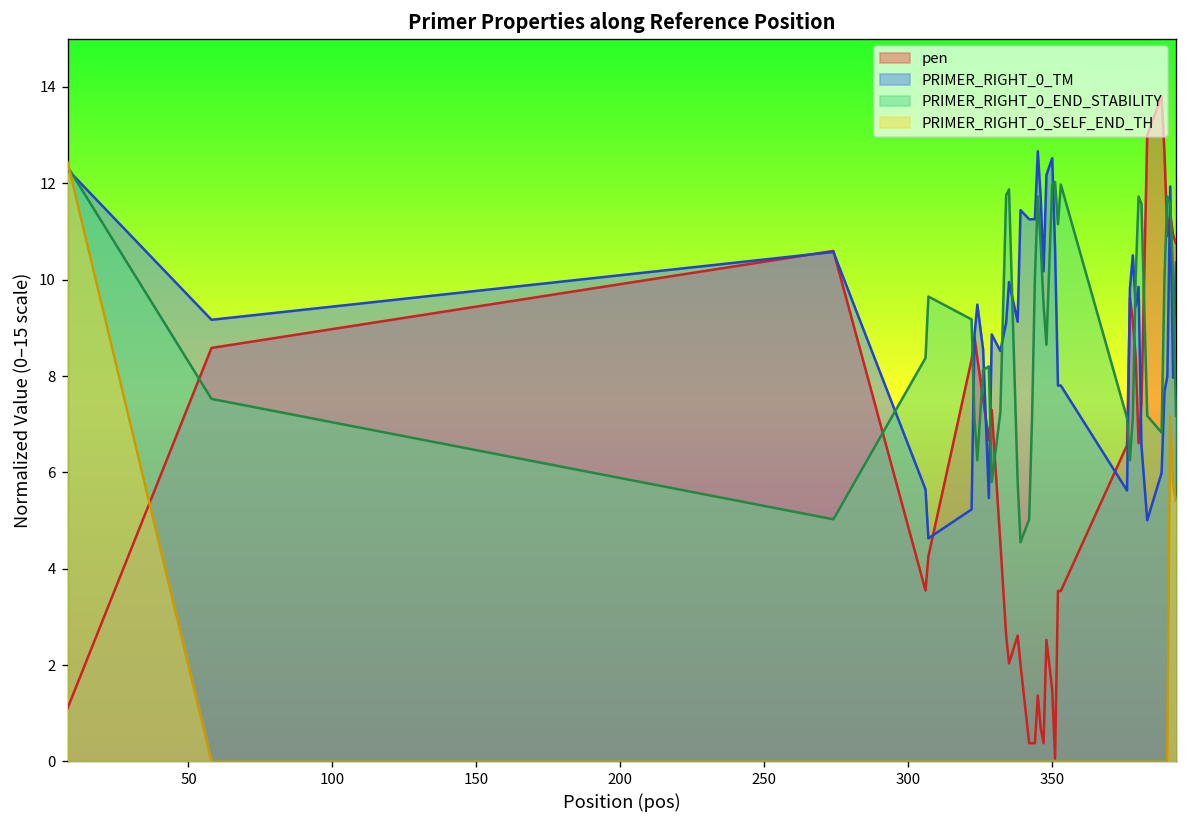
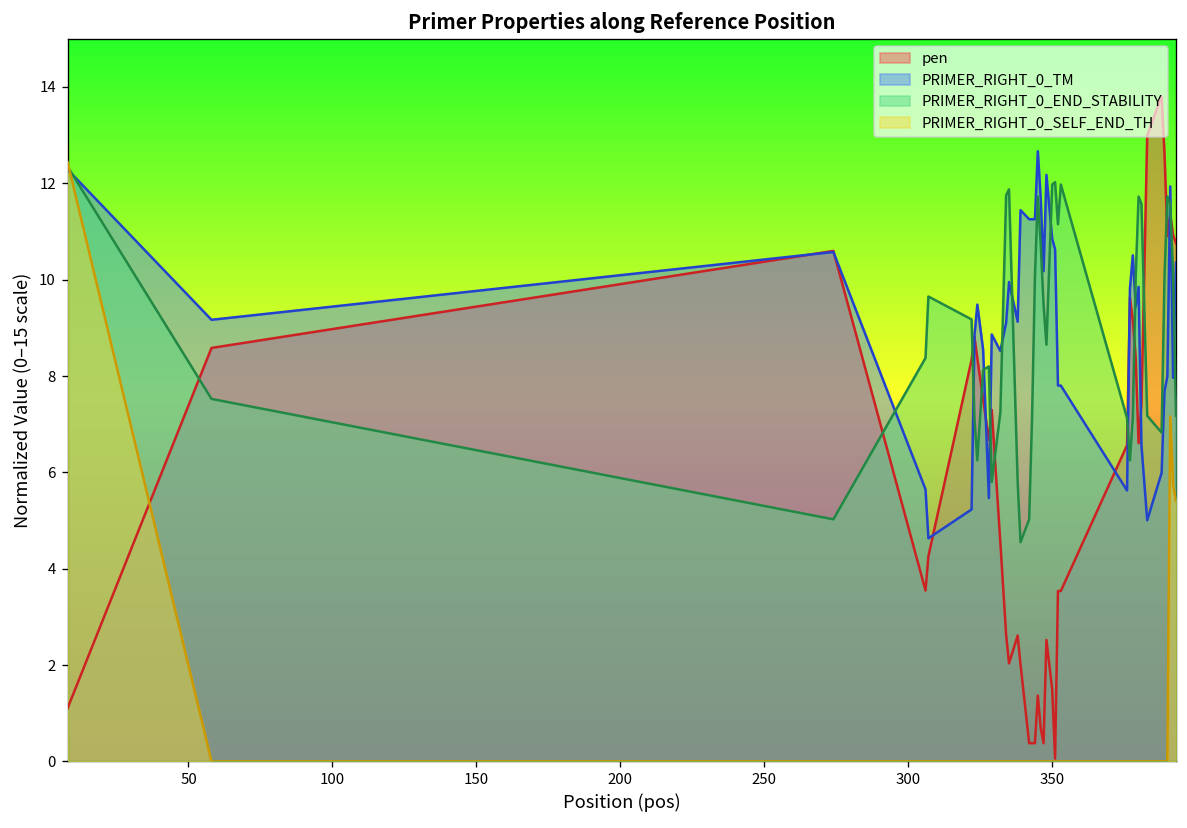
PRIMER_RIGHT_0_TM, 350: 12.5 -> 10.8
